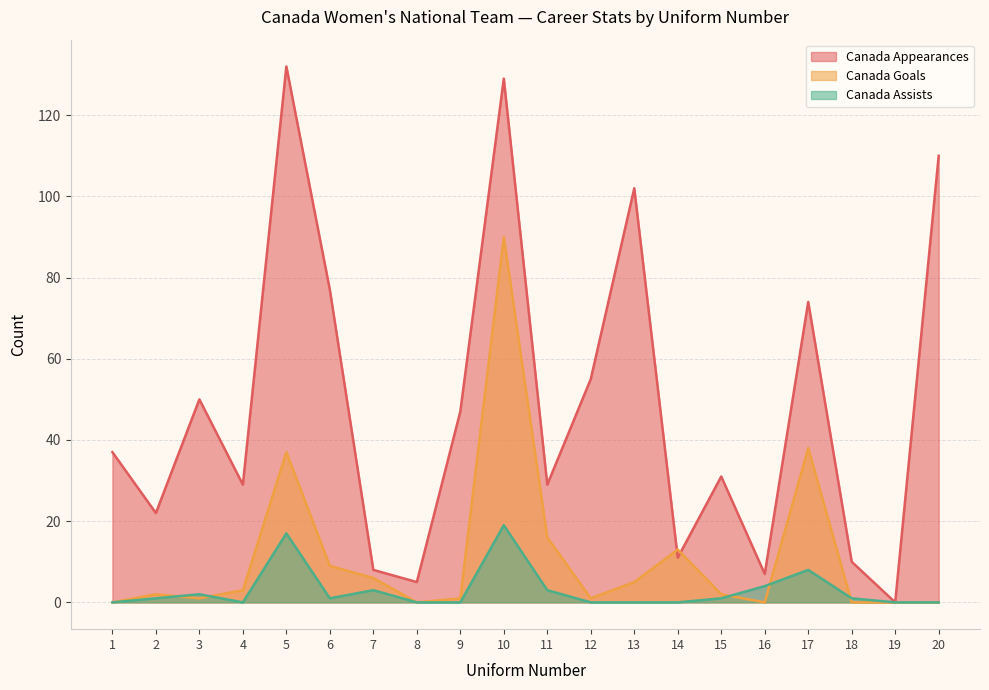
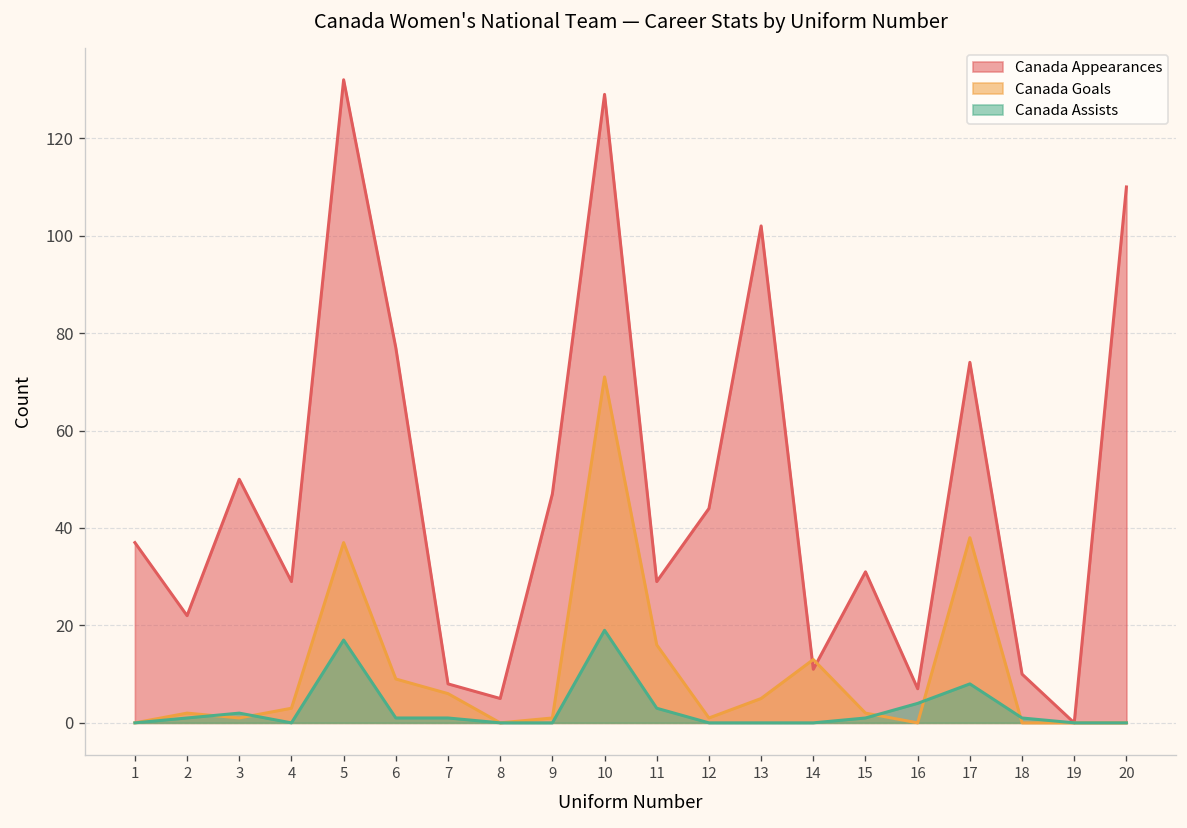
Canada Assists, 7: 3 -> 1
Canada Goals, 10: 90 -> 71
Canada Appearances, 12: 55 -> 44
